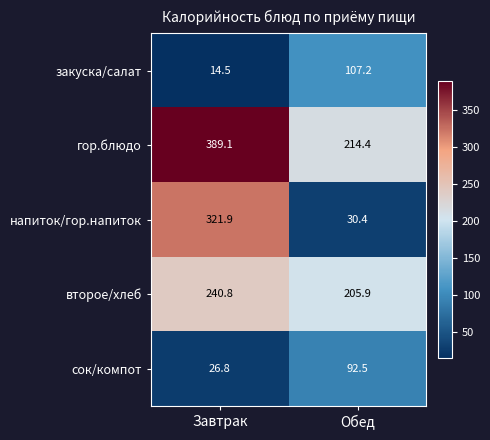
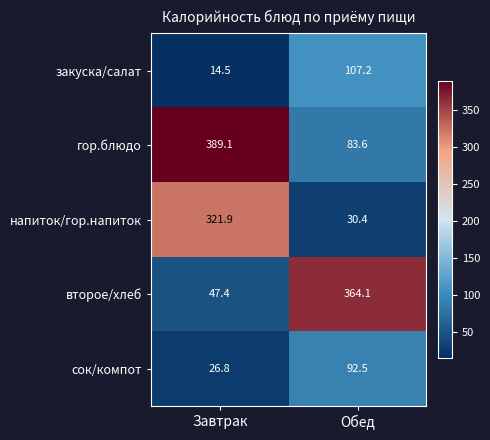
гор.блюдо, Обед: 214.4 -> 83.6
второе/хлеб, Завтрак: 240.8 -> 47.4
второе/хлеб, Обед: 205.9 -> 364.1
